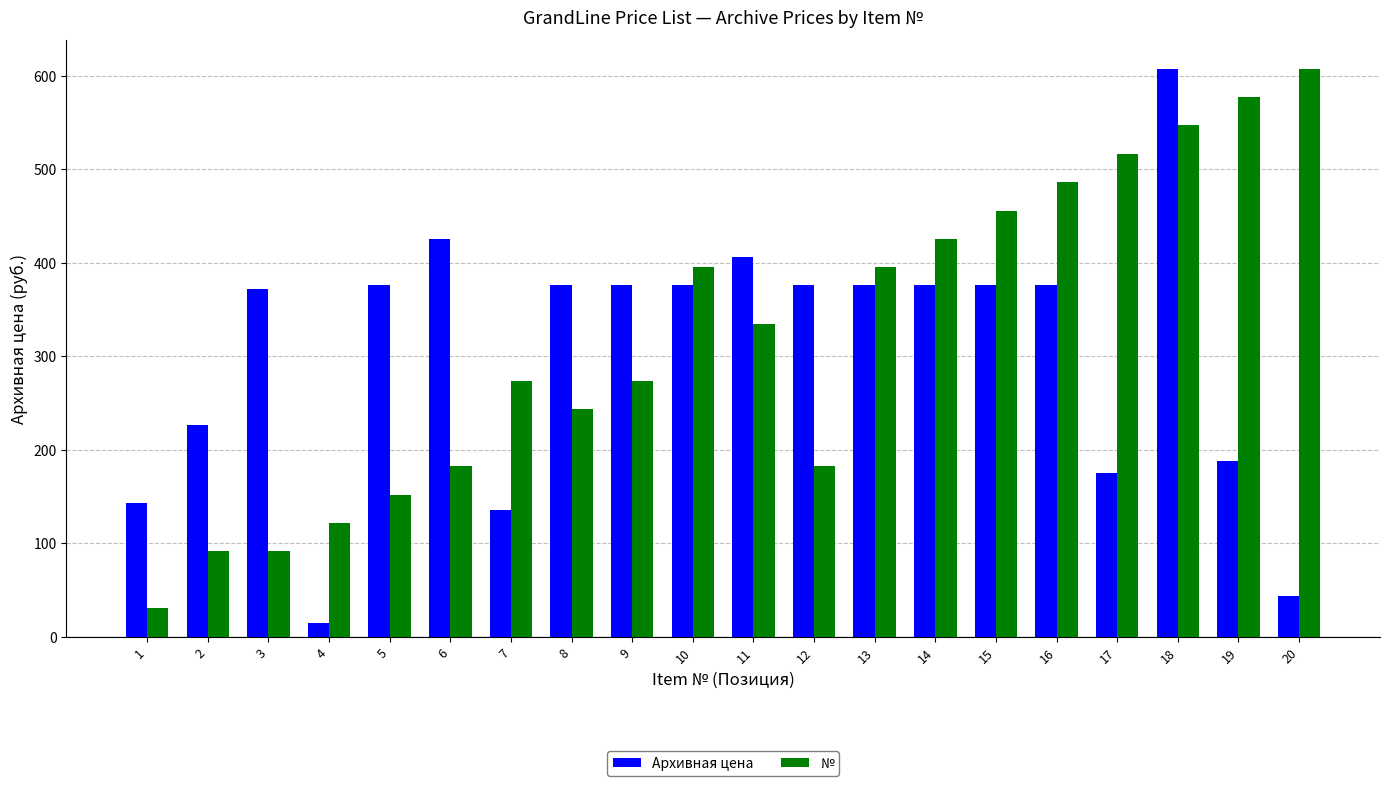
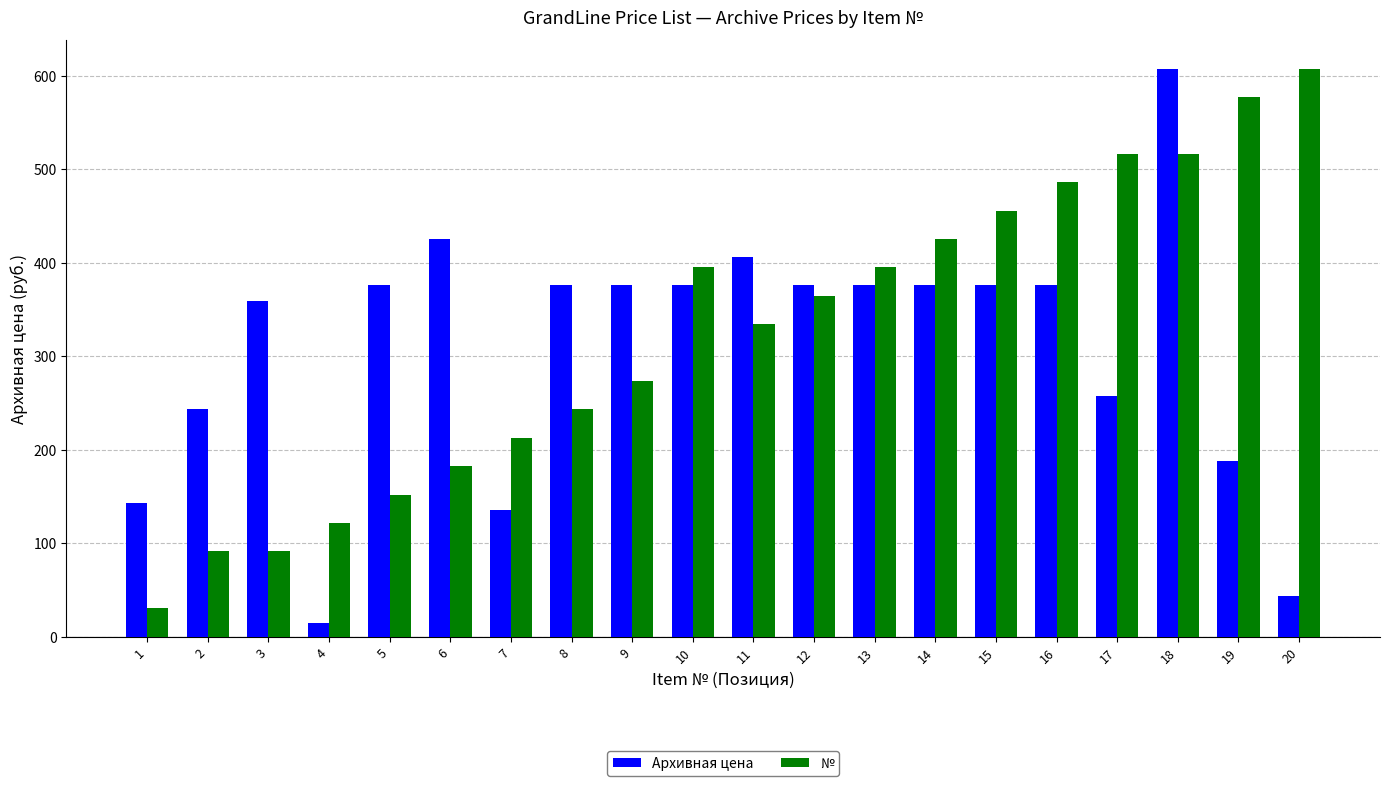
Архивная цена, 2: 230 -> 240
Архивная цена, 3: 370 -> 360
№, 7: 270 -> 210
№, 12: 180 -> 360
Архивная цена, 17: 180 -> 260
№, 18: 550 -> 520
